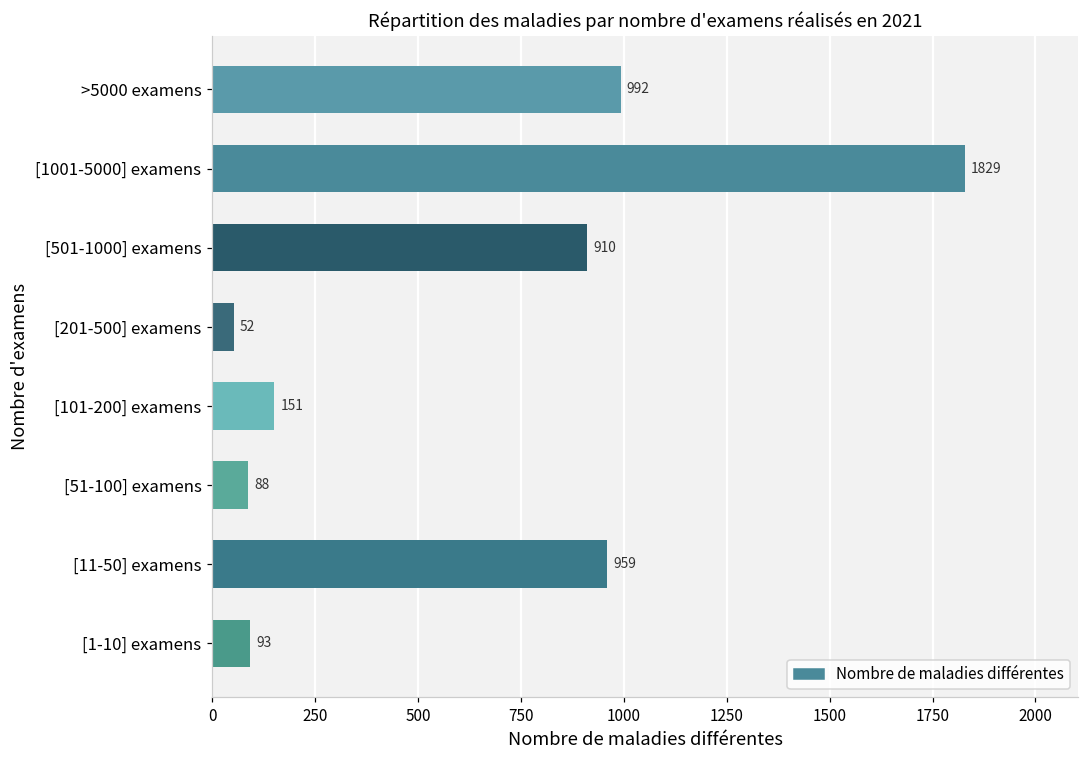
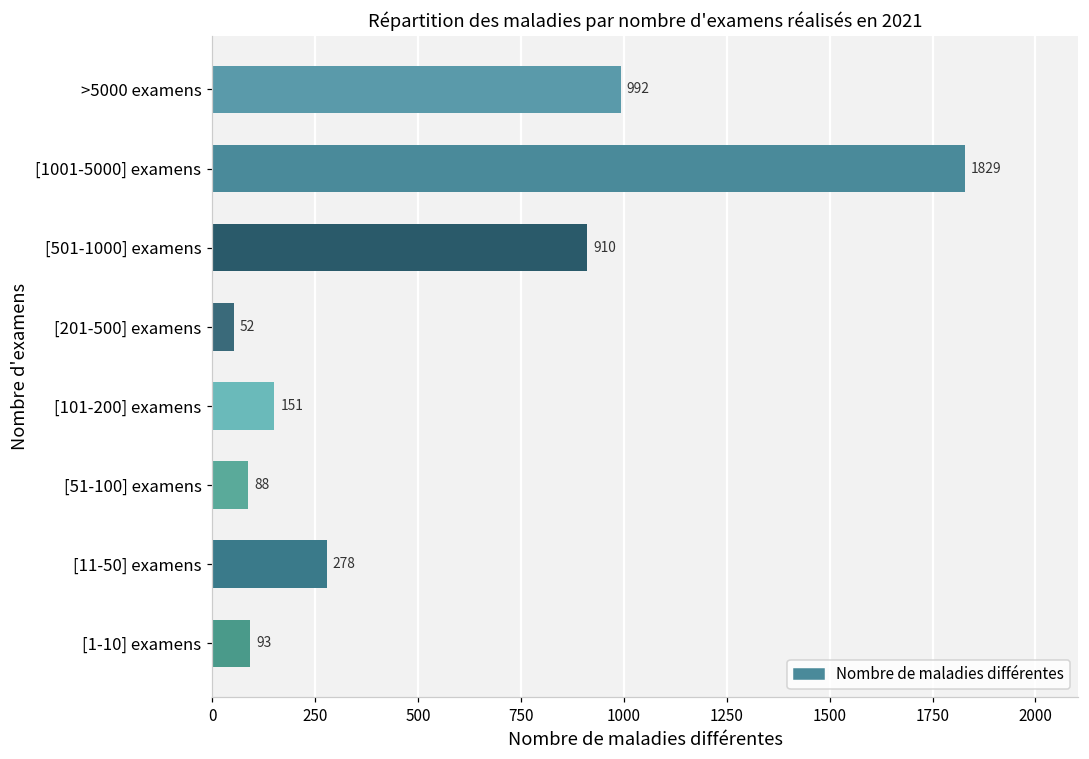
[11-50] examens: 959 -> 278
